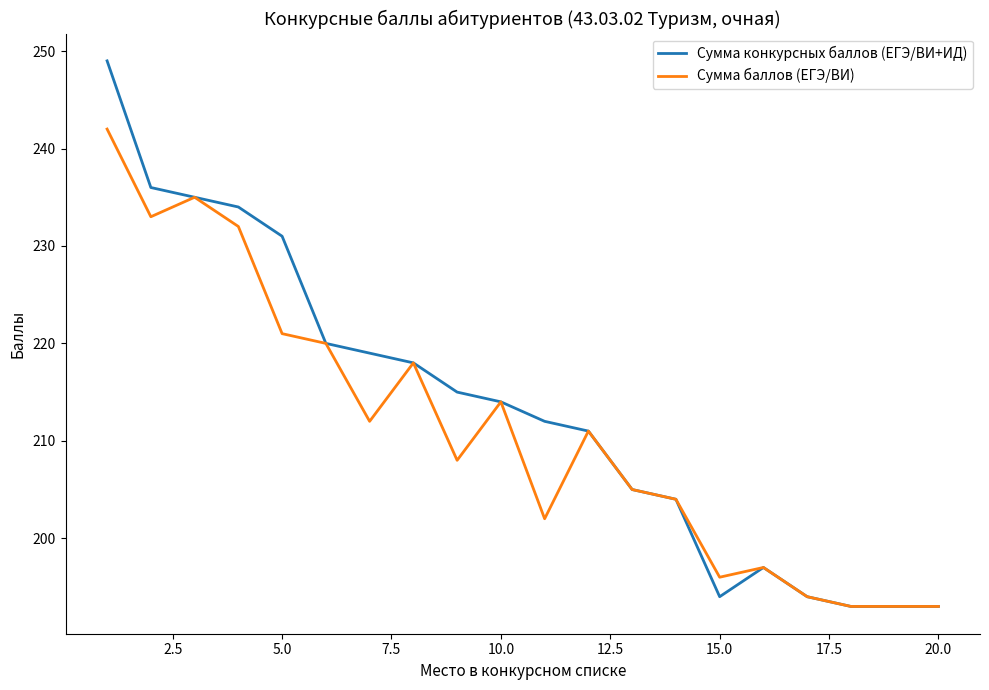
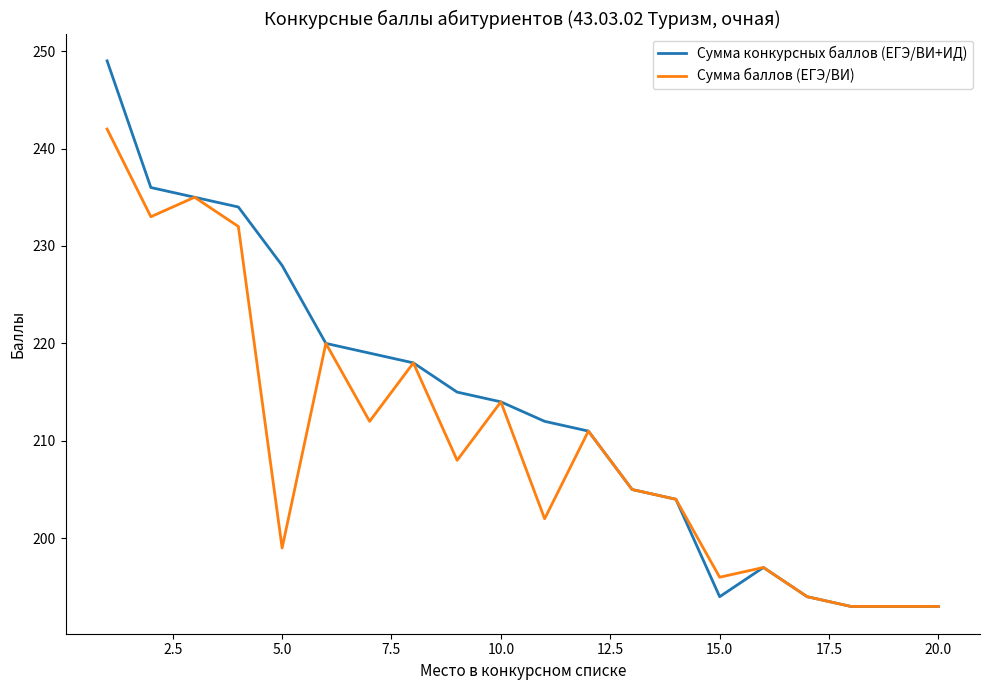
Сумма конкурсных баллов (ЕГЭ/ВИ+ИД), 5.0: 231 -> 228
Сумма баллов (ЕГЭ/ВИ), 5.0: 221 -> 199
